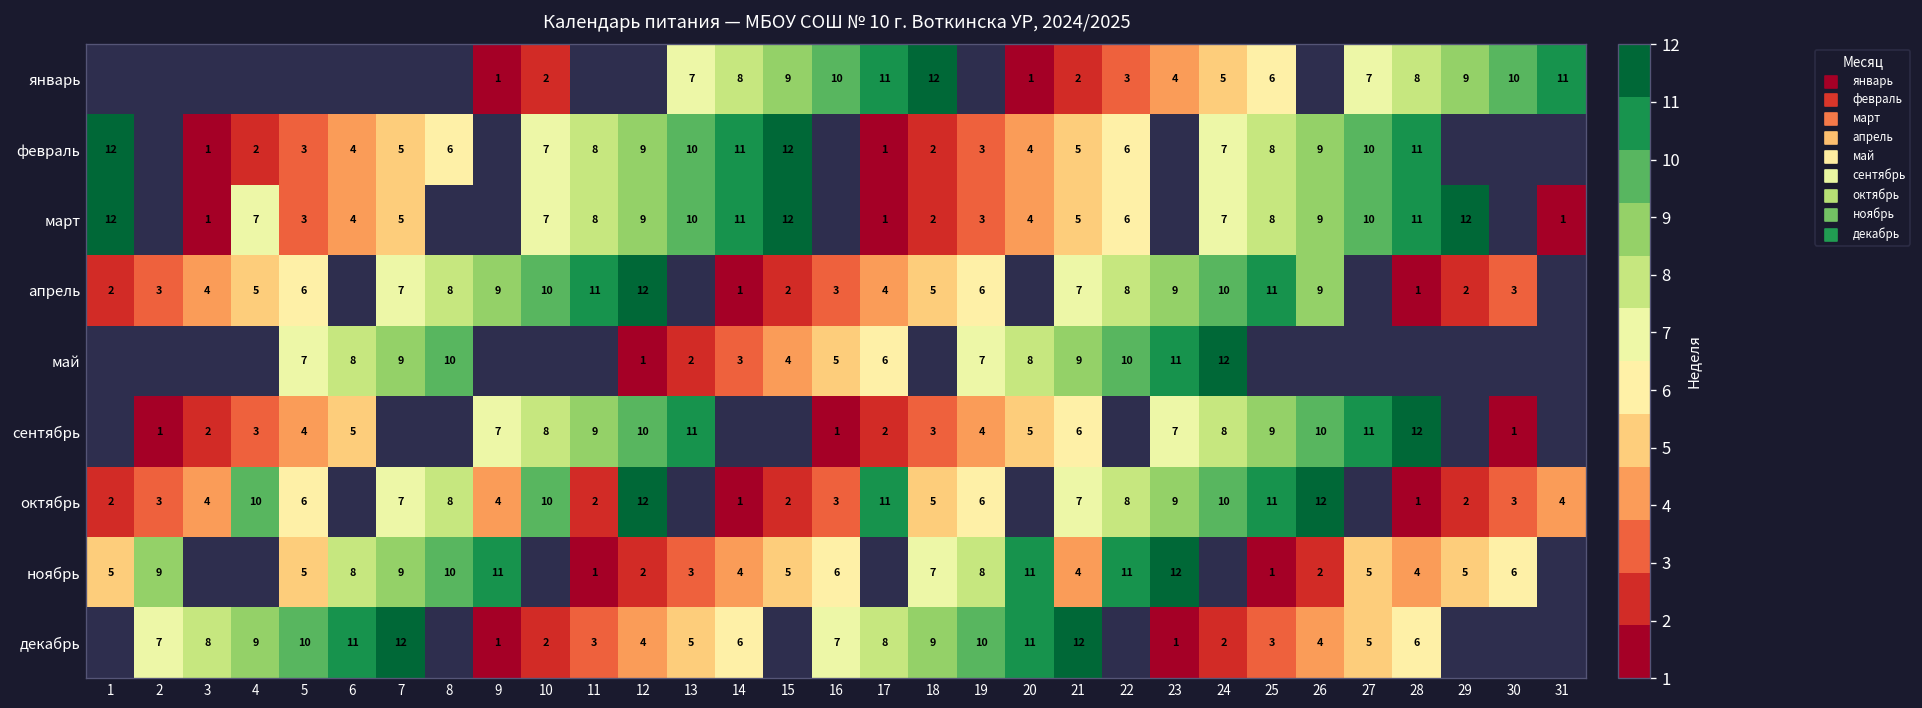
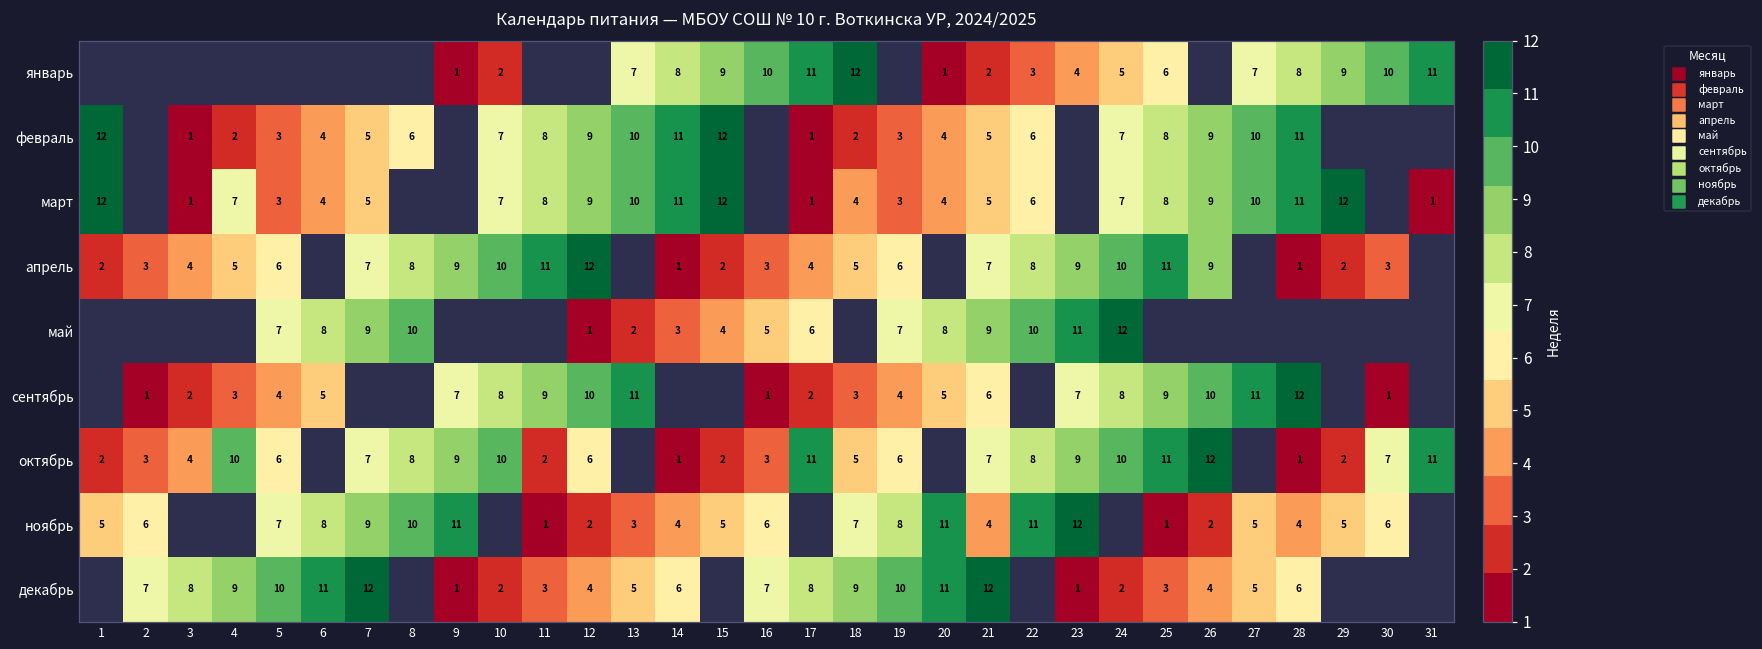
март, 18: 2 -> 4
октябрь, 9: 4 -> 9
октябрь, 12: 12 -> 6
октябрь, 30: 3 -> 7
октябрь, 31: 4 -> 11
ноябрь, 2: 9 -> 6
ноябрь, 5: 5 -> 7
